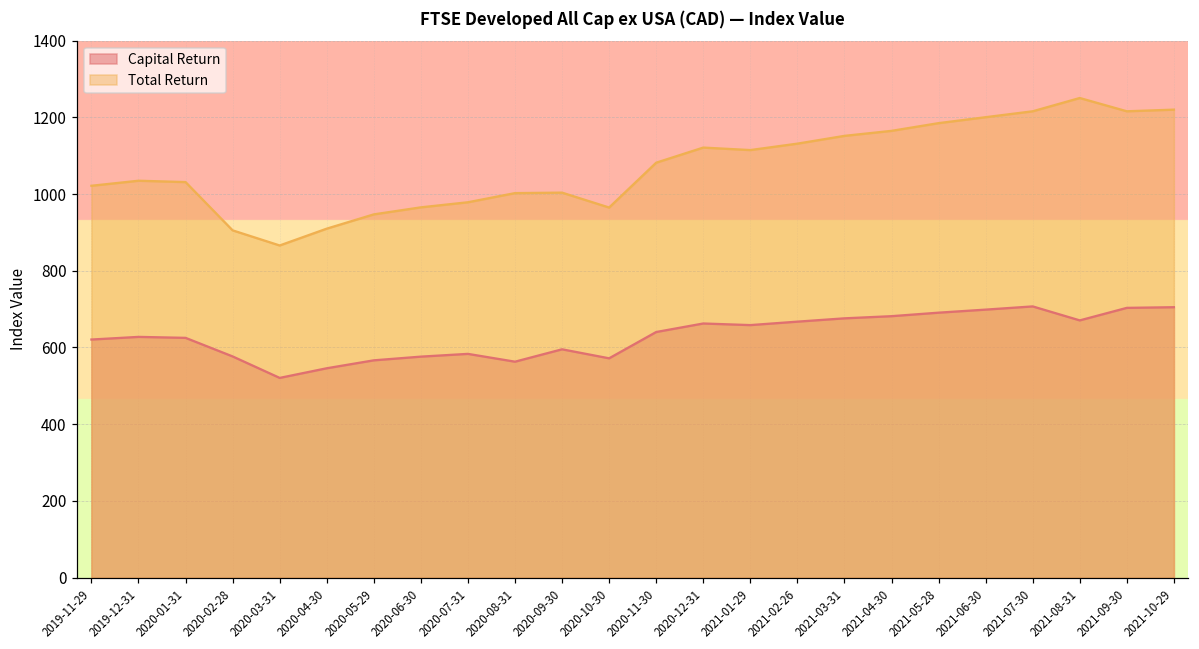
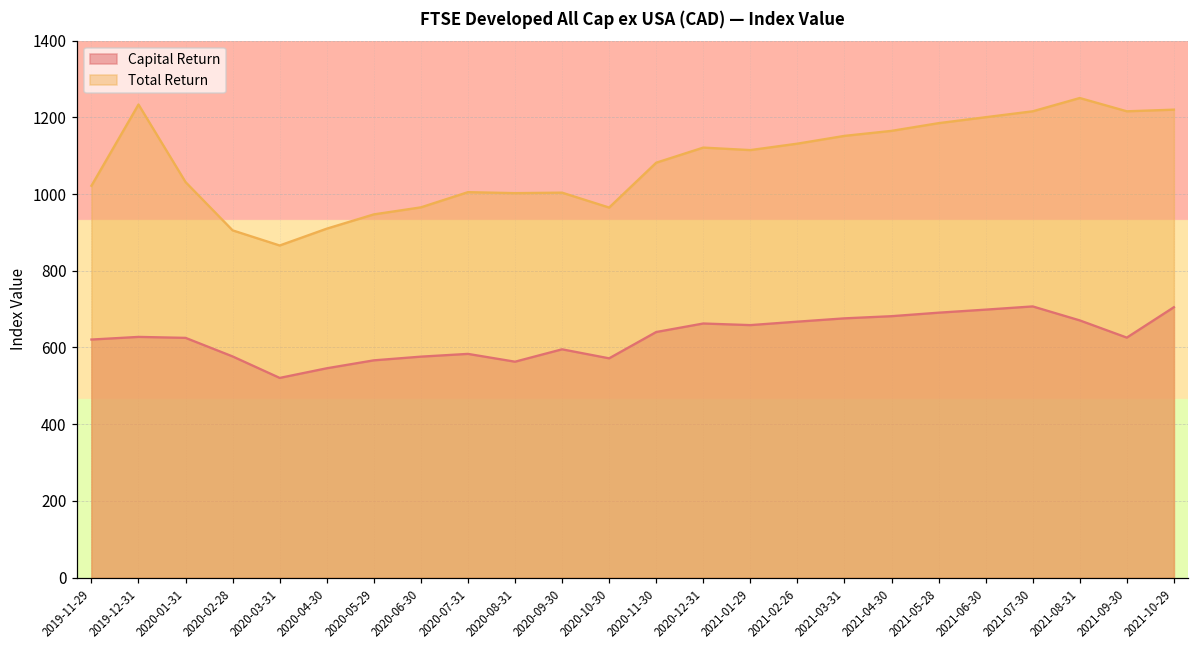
Total Return, 2019-12-31: 1030 -> 1230
Total Return, 2020-07-31: 980 -> 1010
Capital Return, 2021-09-30: 700 -> 630
